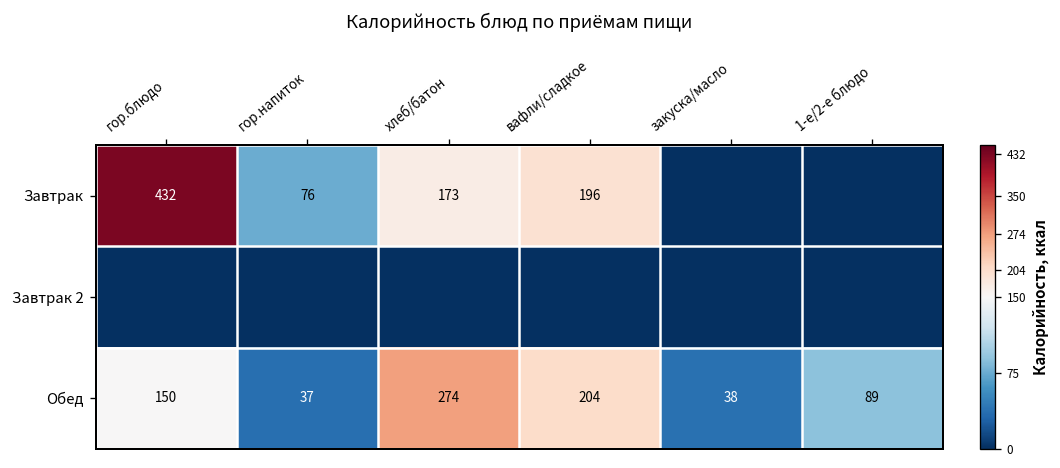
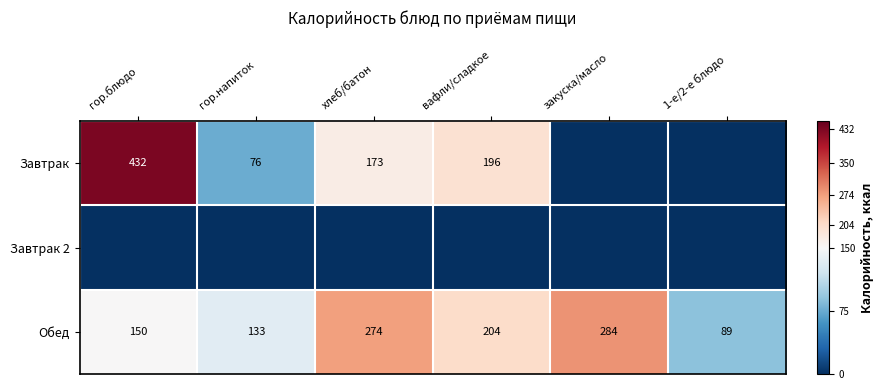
Обед, гор.напиток: 37 -> 133
Обед, закуска/масло: 38 -> 284
